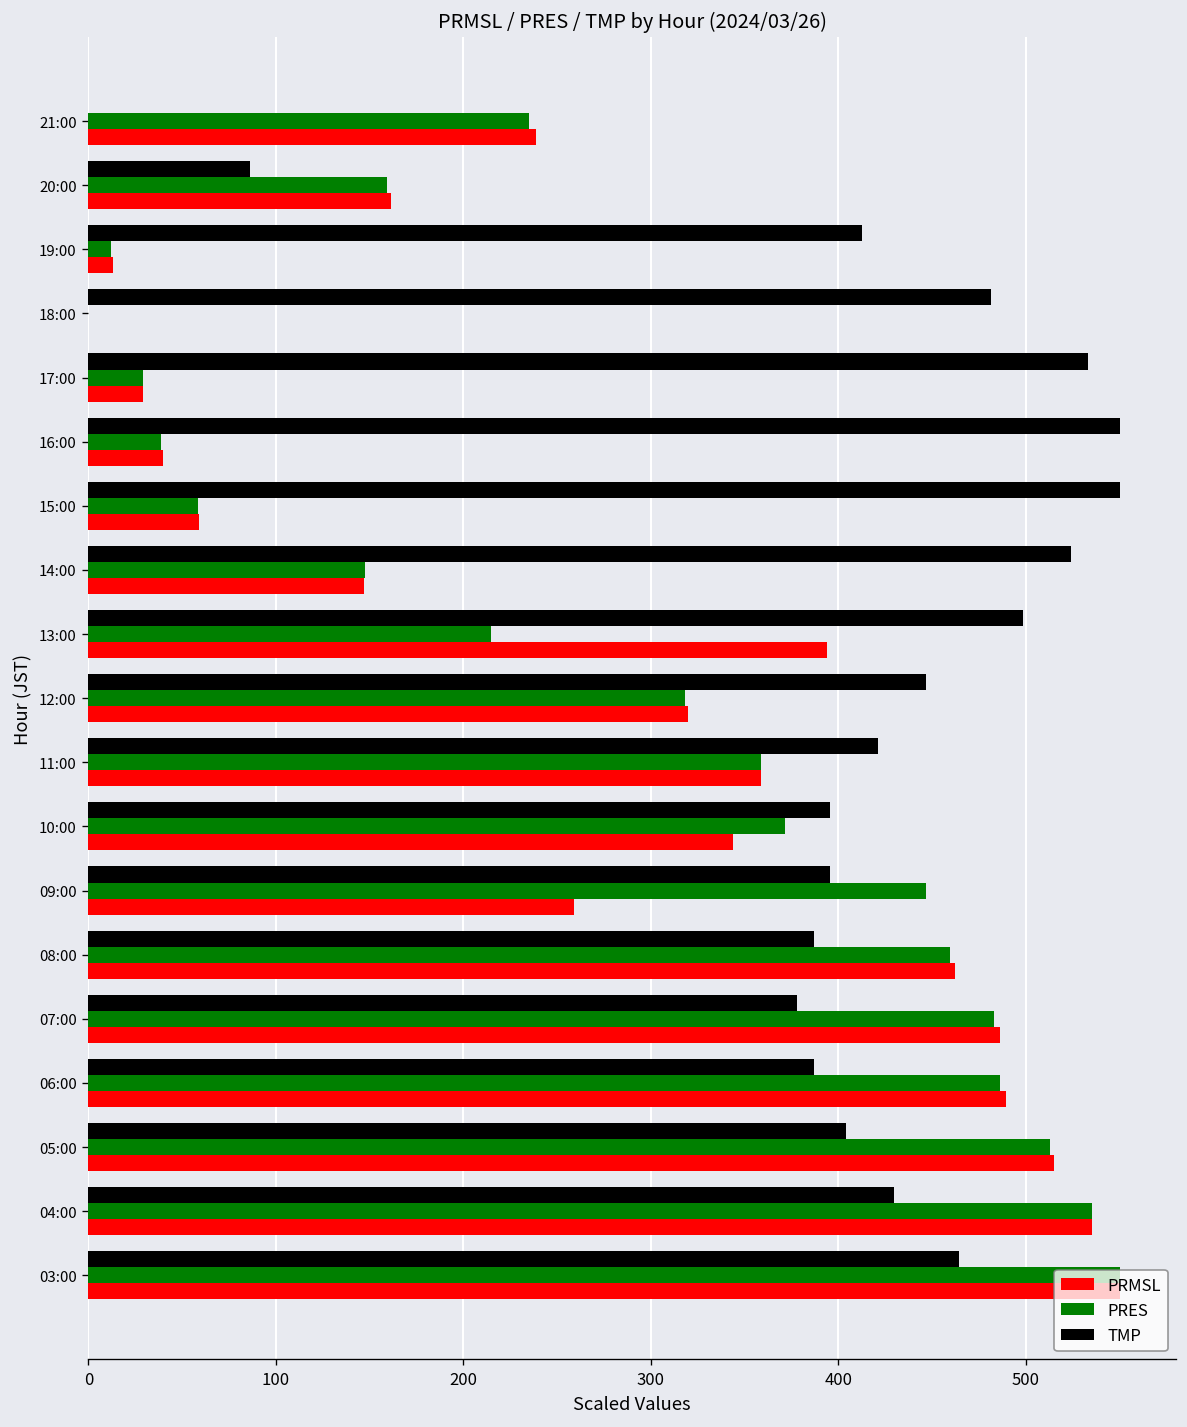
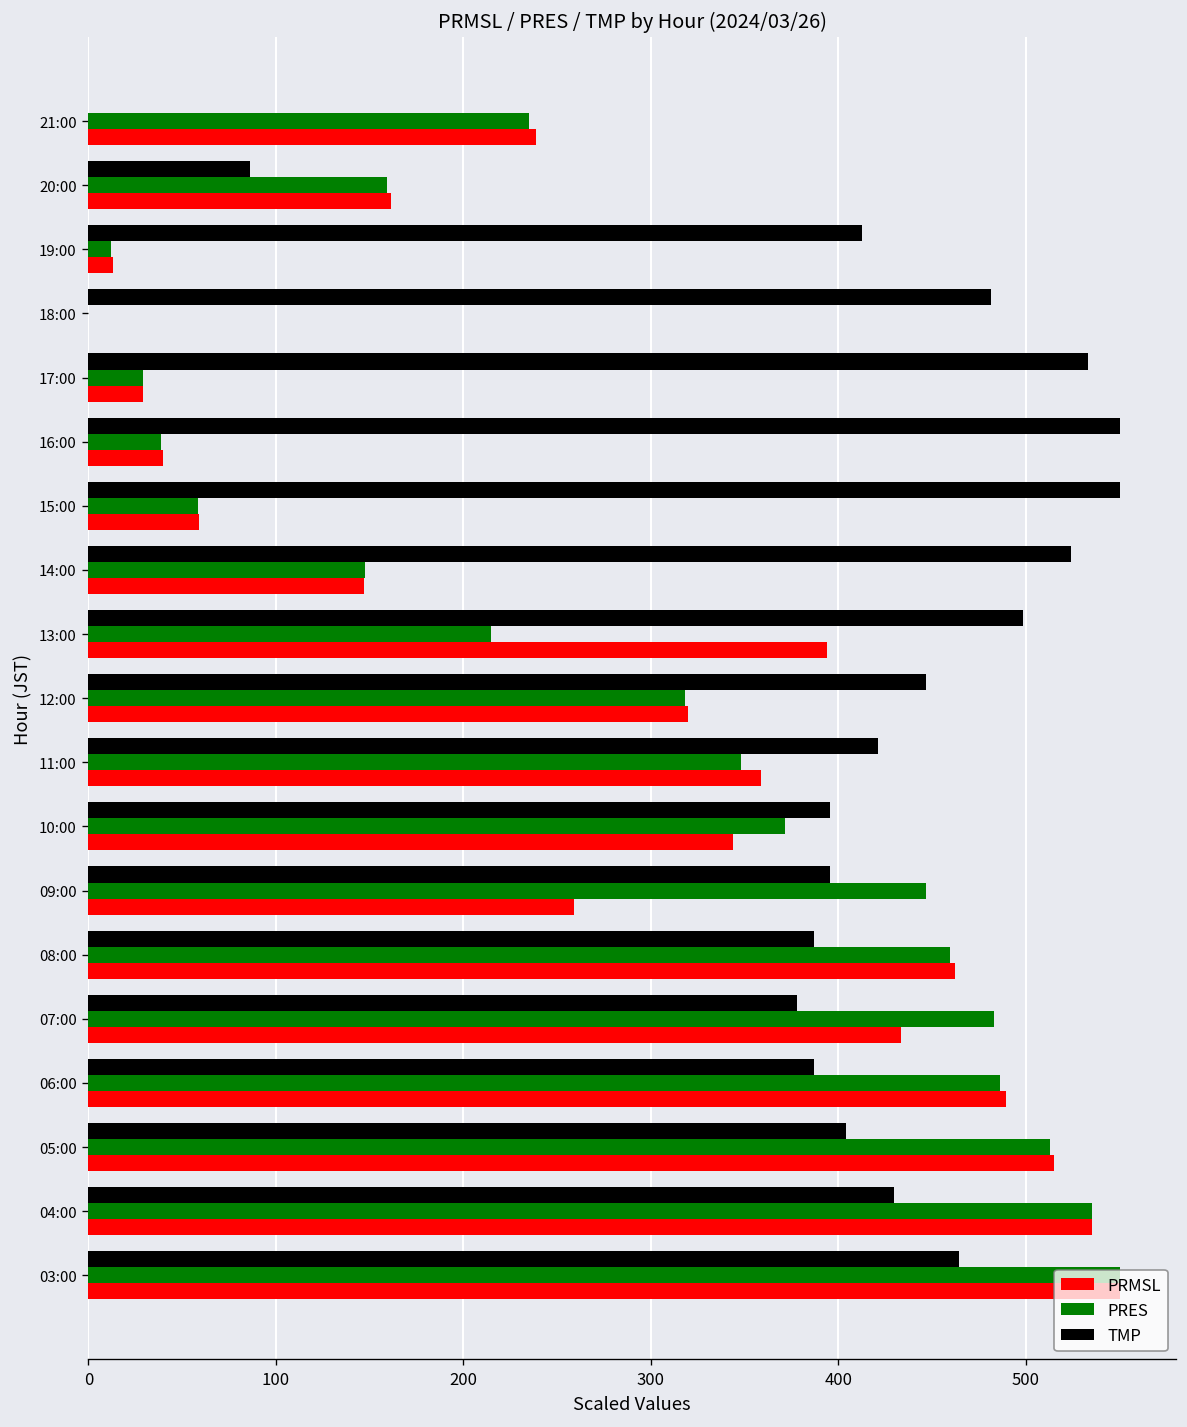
PRES, 11:00: 359 -> 348
PRMSL, 07:00: 486 -> 433
